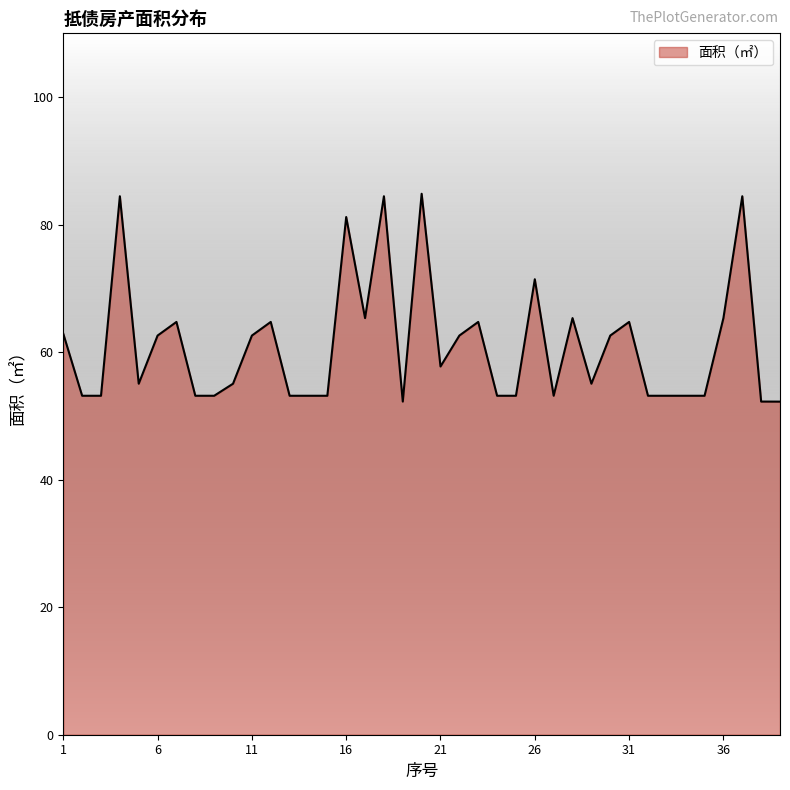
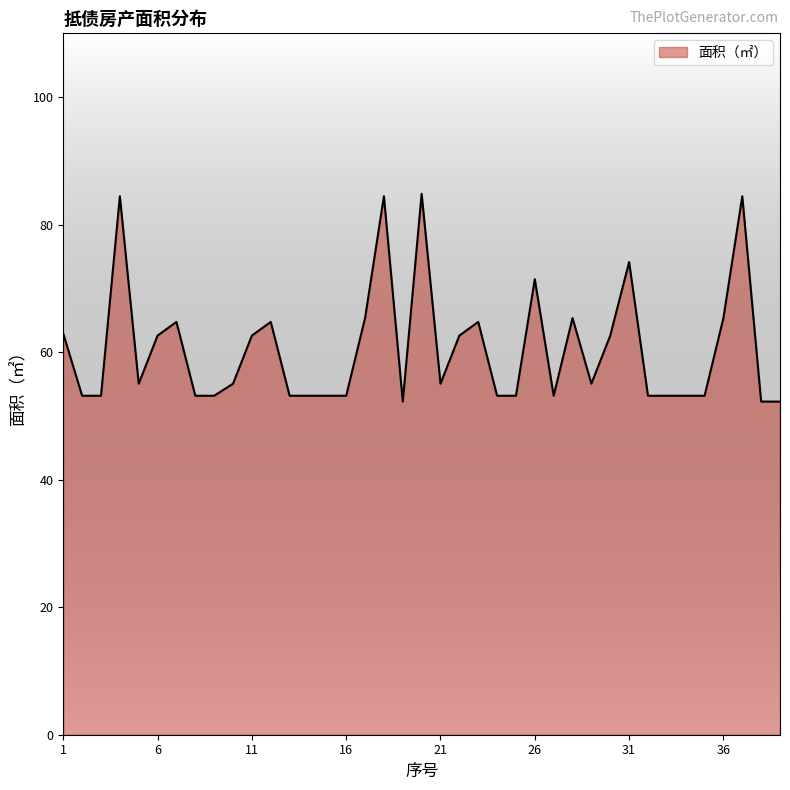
16: 81 -> 53
21: 58 -> 55
31: 65 -> 74
